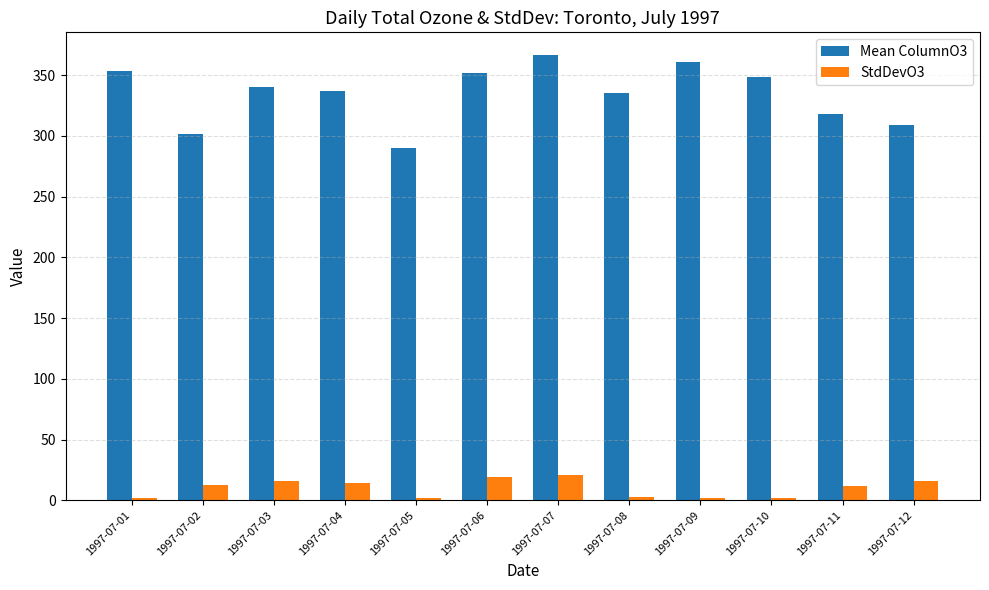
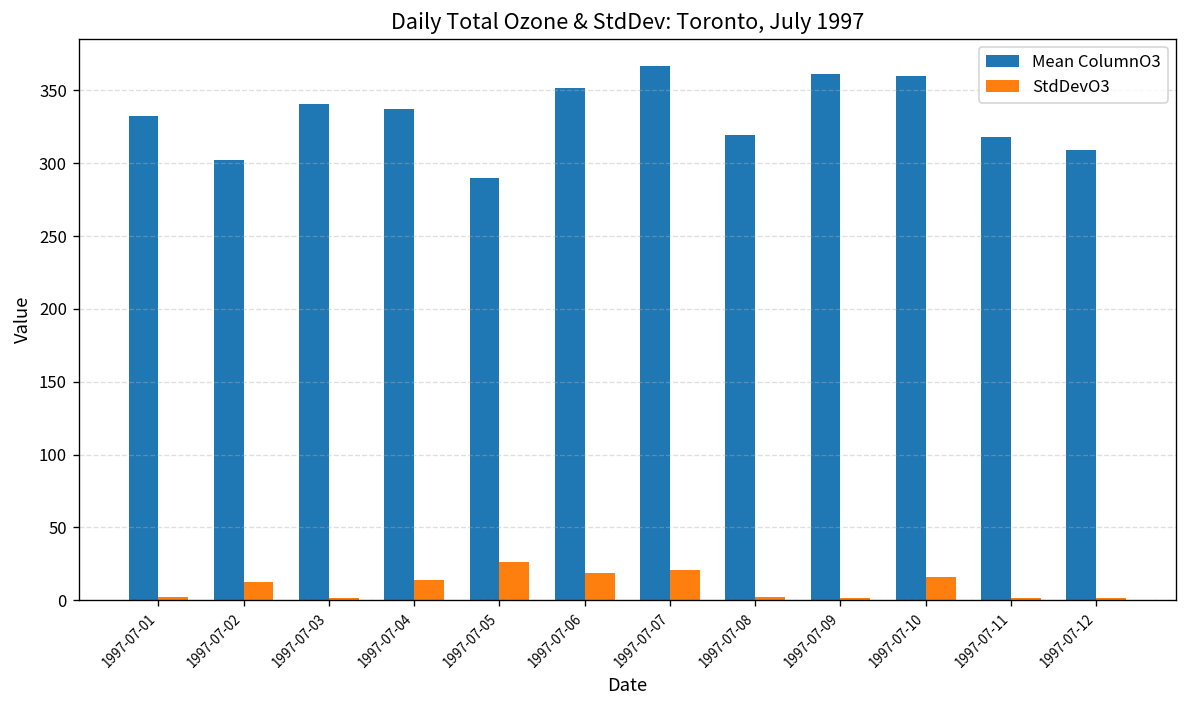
Mean ColumnO3, 1997-07-01: 354 -> 333
StdDevO3, 1997-07-03: 16 -> 2
StdDevO3, 1997-07-05: 2 -> 26
Mean ColumnO3, 1997-07-08: 336 -> 319
Mean ColumnO3, 1997-07-10: 349 -> 360
StdDevO3, 1997-07-10: 2 -> 16
StdDevO3, 1997-07-11: 12 -> 2
StdDevO3, 1997-07-12: 16 -> 2
